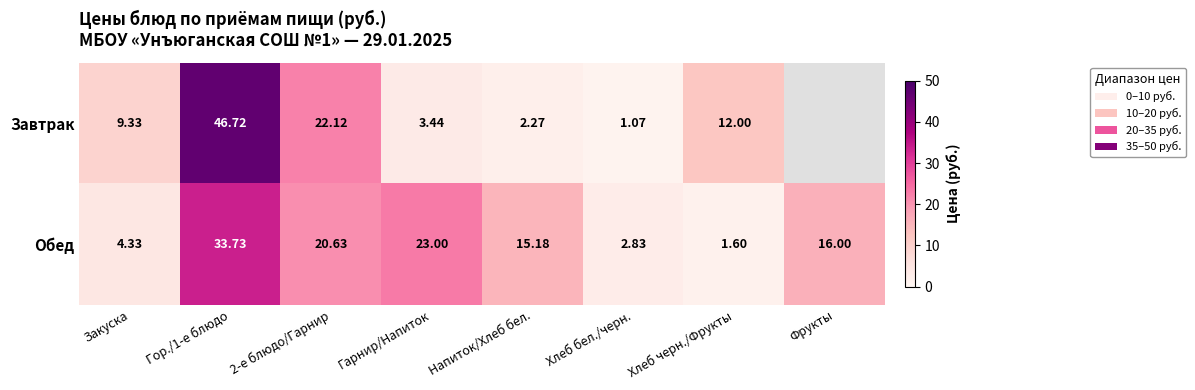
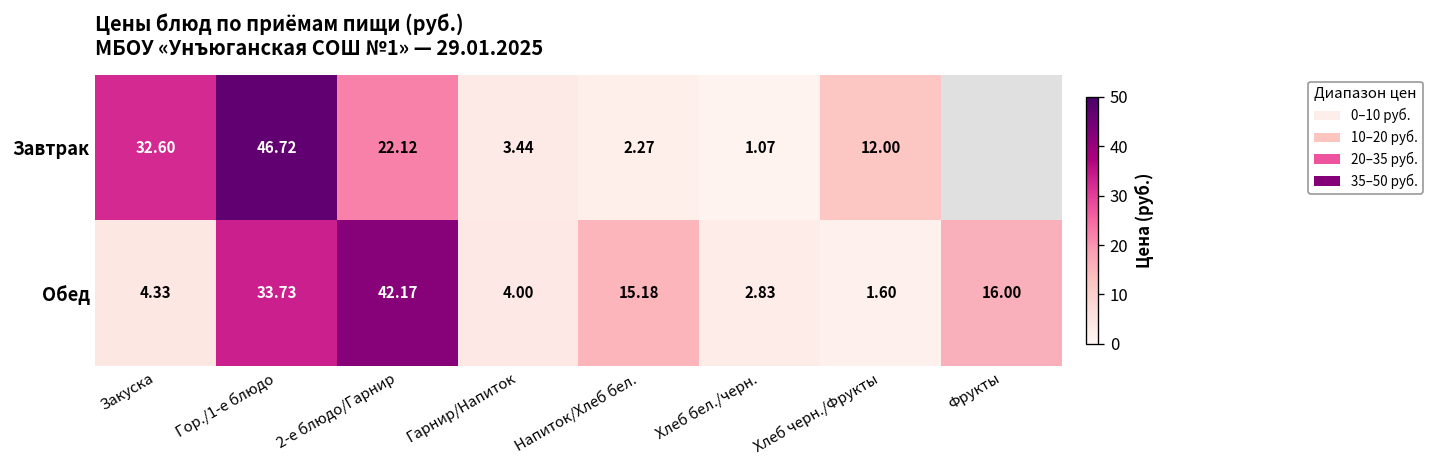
Завтрак, Закуска: 9.33 -> 32.60
Обед, 2-е блюдо/Гарнир: 20.63 -> 42.17
Обед, Гарнир/Напиток: 23.00 -> 4.00
